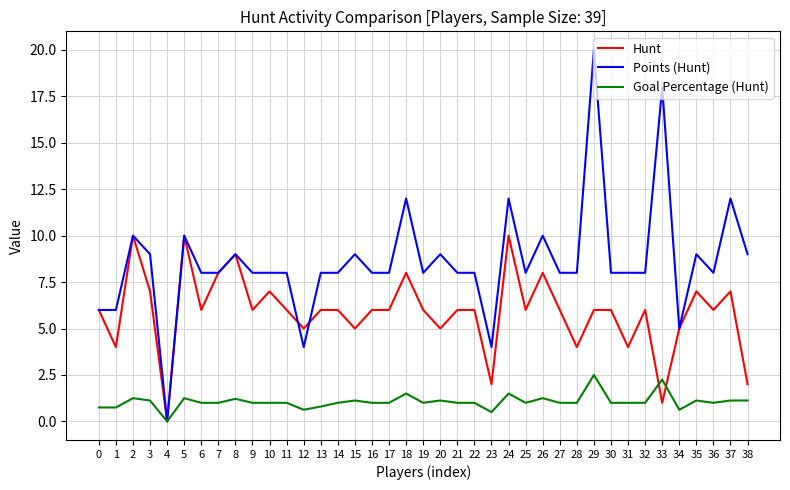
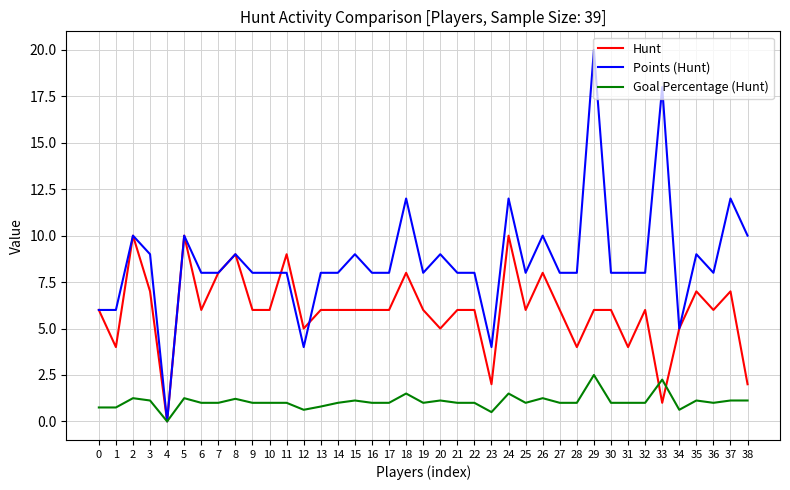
Hunt, 10: 7 -> 6
Hunt, 11: 6 -> 9
Hunt, 15: 5 -> 6
Points (Hunt), 38: 9 -> 10
